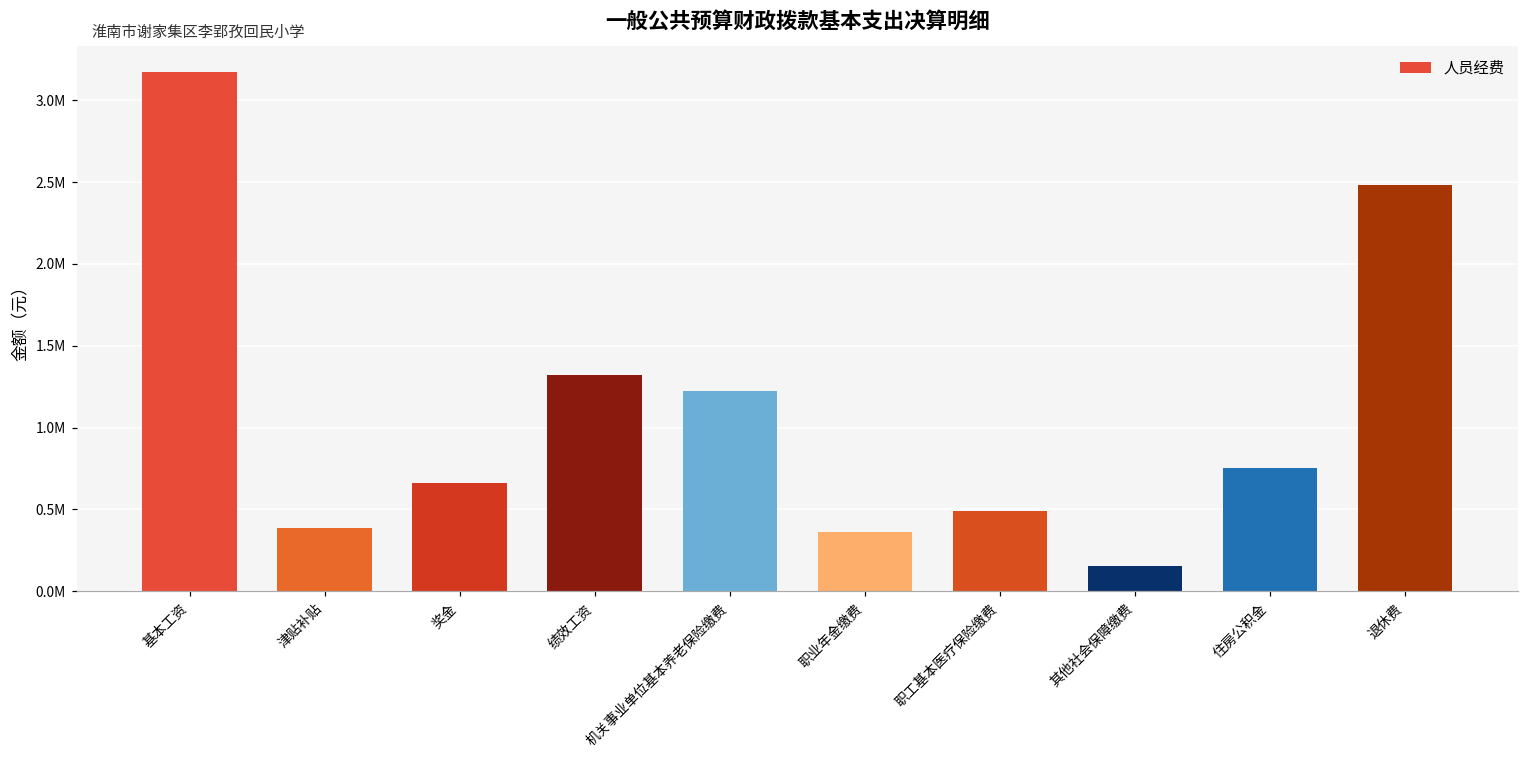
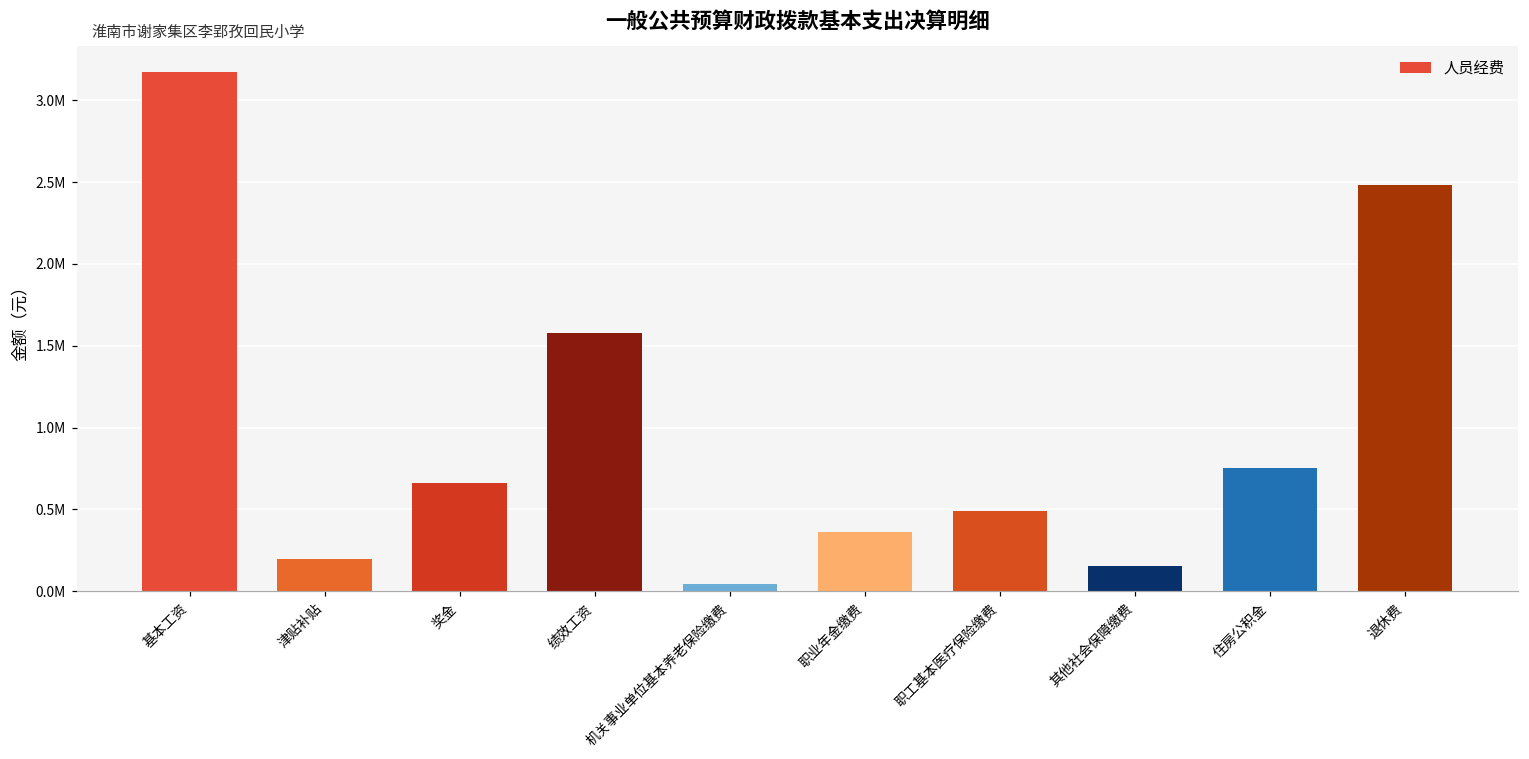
津贴补贴: 390000 -> 190000
绩效工资: 1320000 -> 1580000
机关事业单位基本养老保险缴费: 1220000 -> 40000
